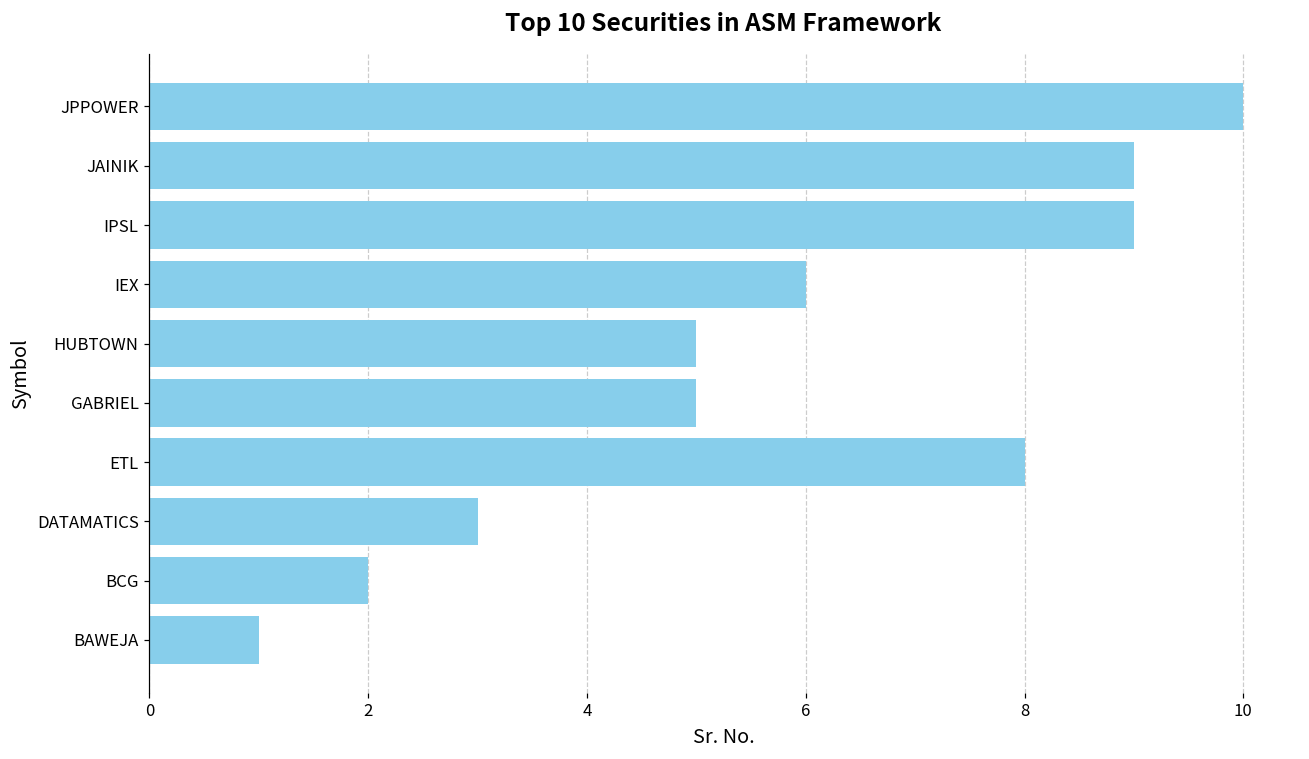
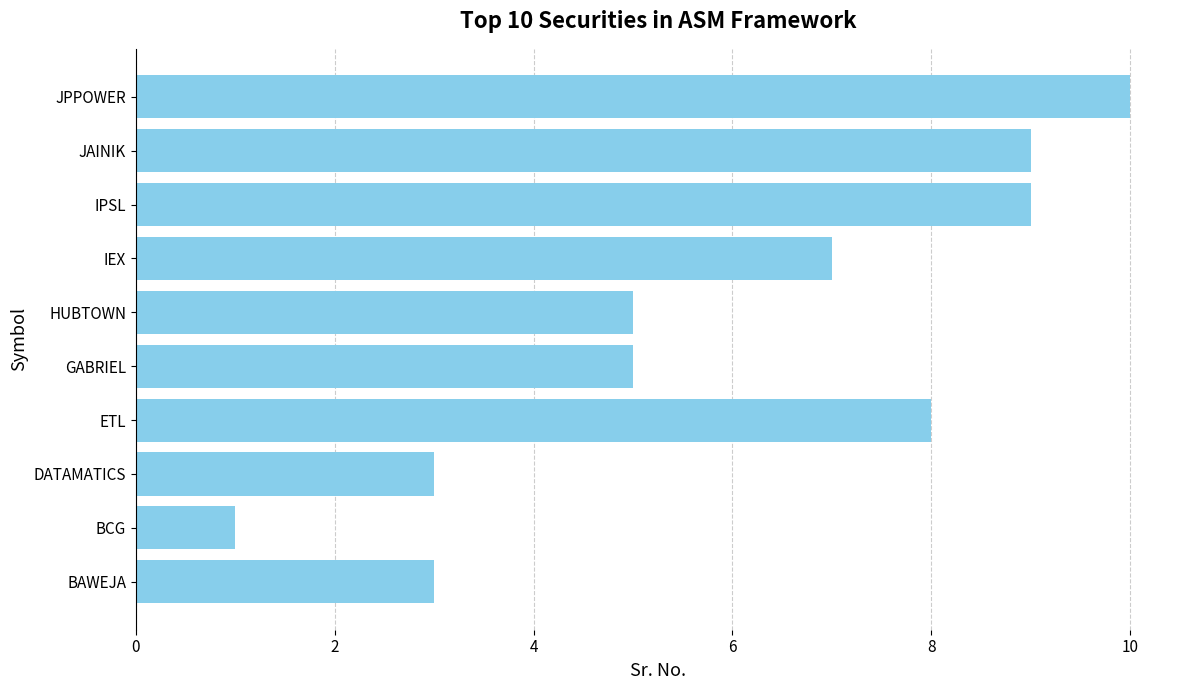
IEX: 6 -> 7
BCG: 2 -> 1
BAWEJA: 1 -> 3
